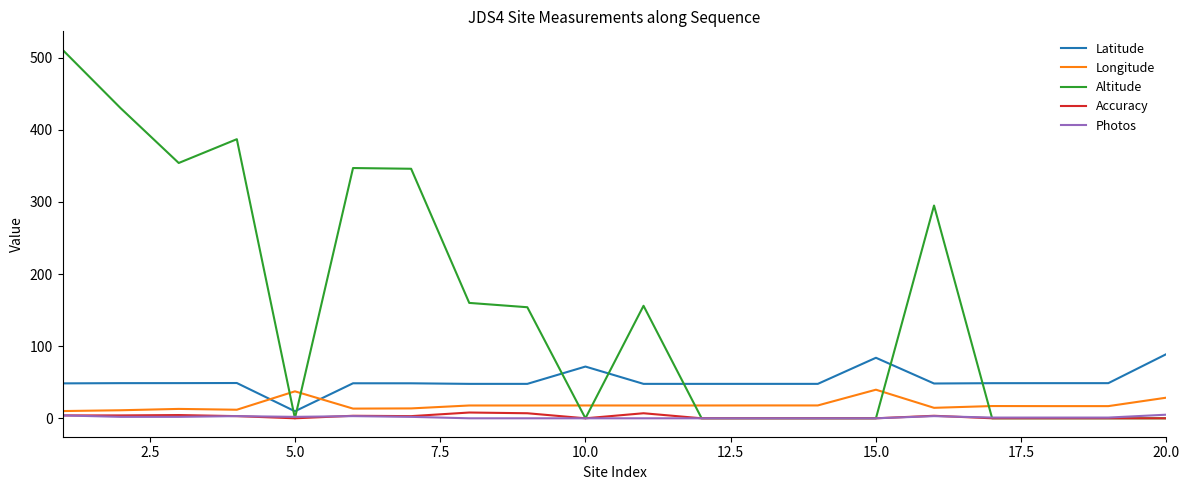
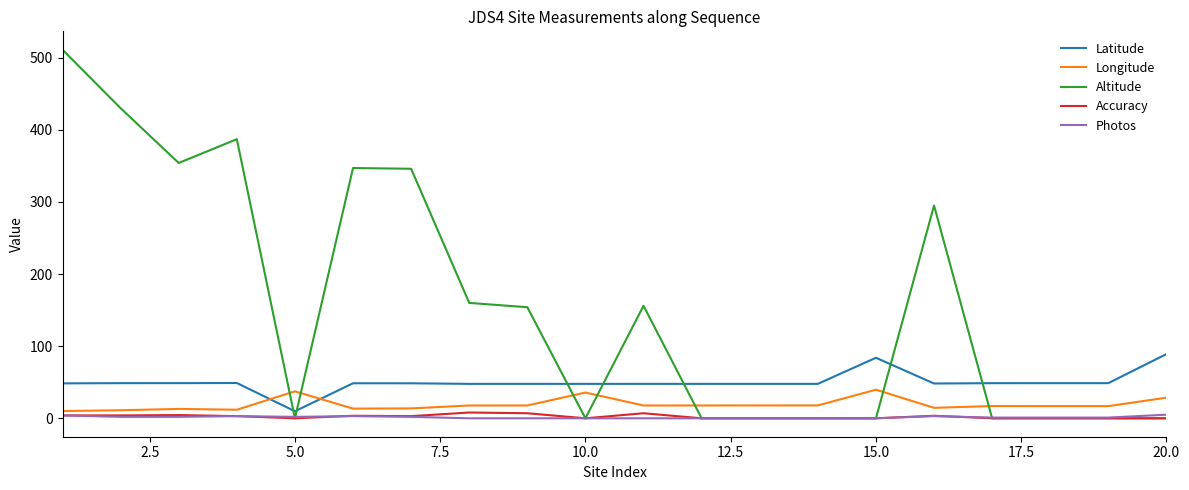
Latitude, 10.0: 70 -> 50
Longitude, 10.0: 20 -> 40
